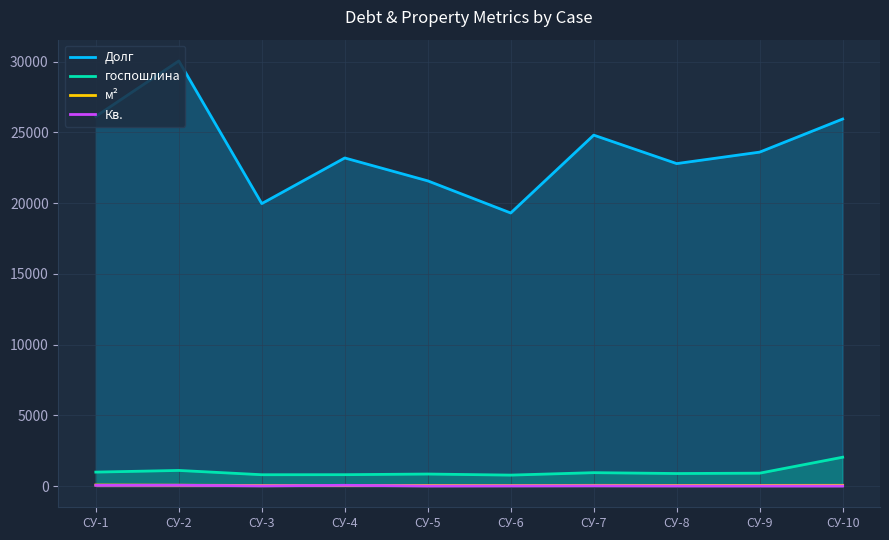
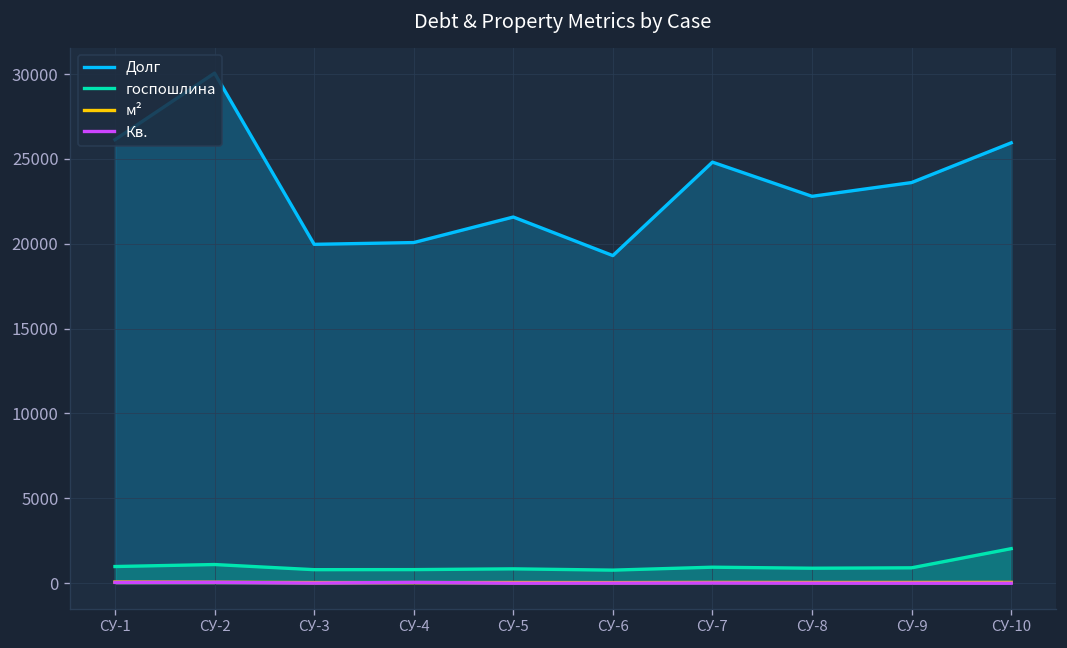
Долг, СУ-4: 23200 -> 20100
